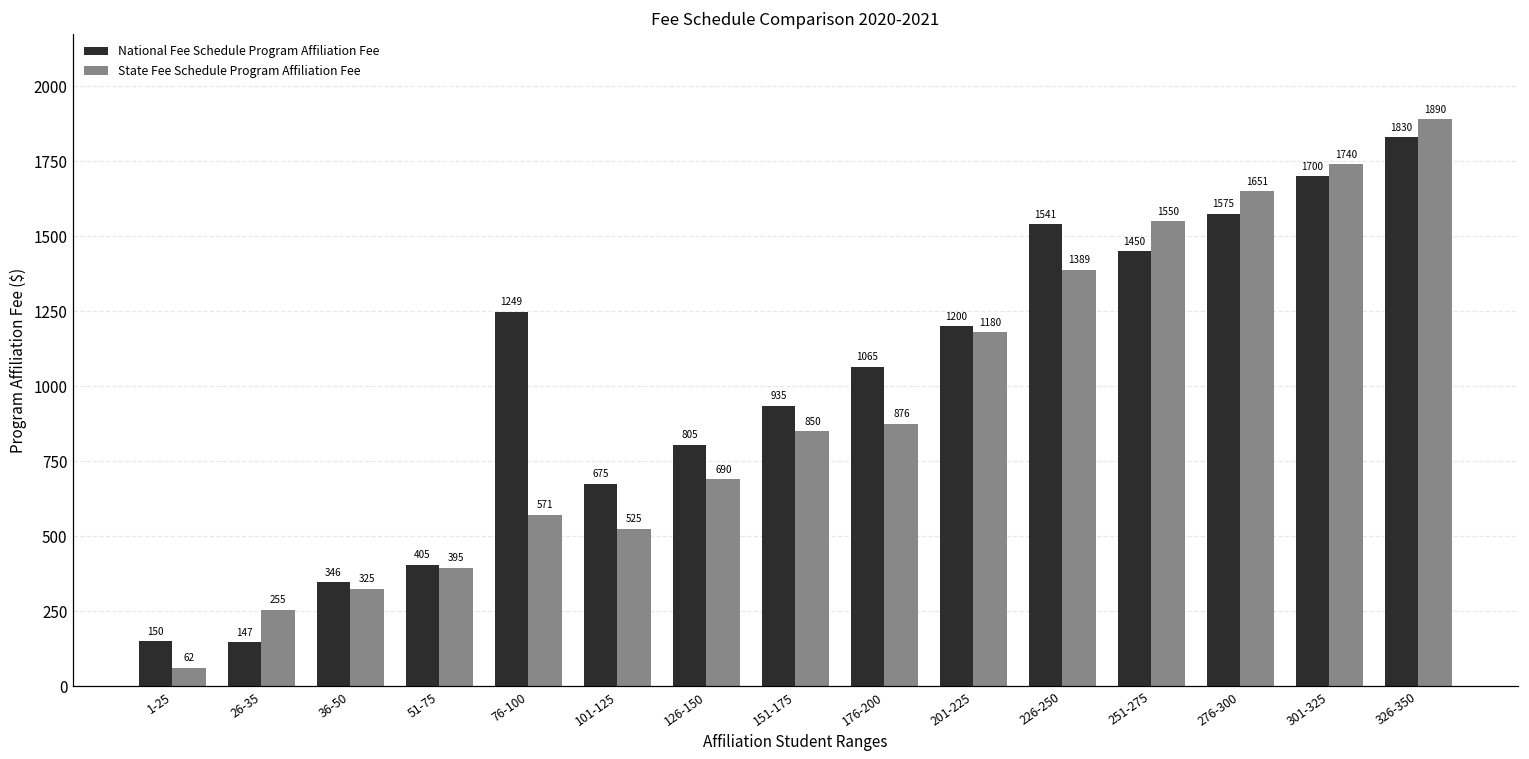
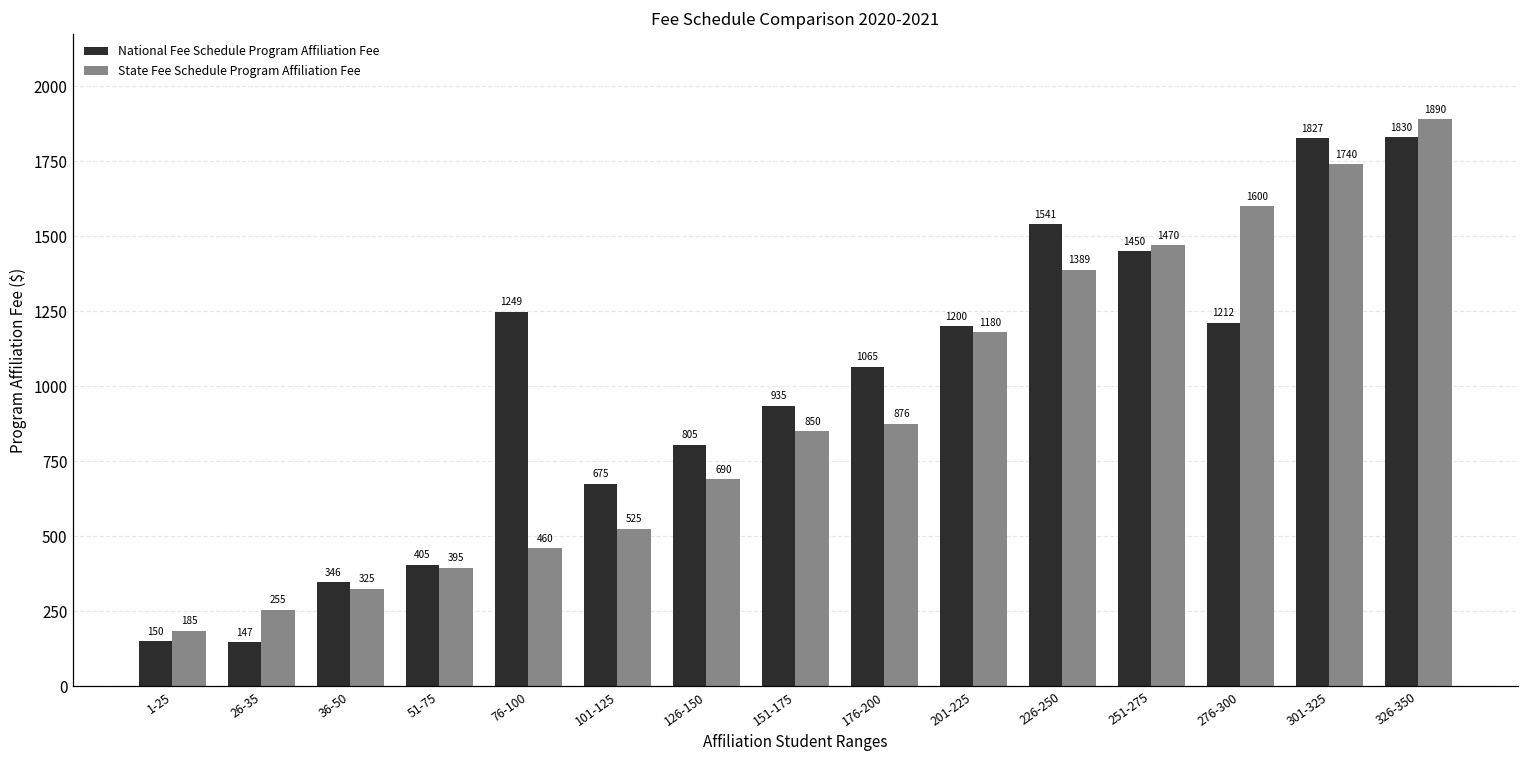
State Fee Schedule Program Affiliation Fee, 1-25: 62 -> 185
State Fee Schedule Program Affiliation Fee, 76-100: 571 -> 460
State Fee Schedule Program Affiliation Fee, 251-275: 1550 -> 1470
National Fee Schedule Program Affiliation Fee, 276-300: 1575 -> 1212
State Fee Schedule Program Affiliation Fee, 276-300: 1651 -> 1600
National Fee Schedule Program Affiliation Fee, 301-325: 1700 -> 1827
